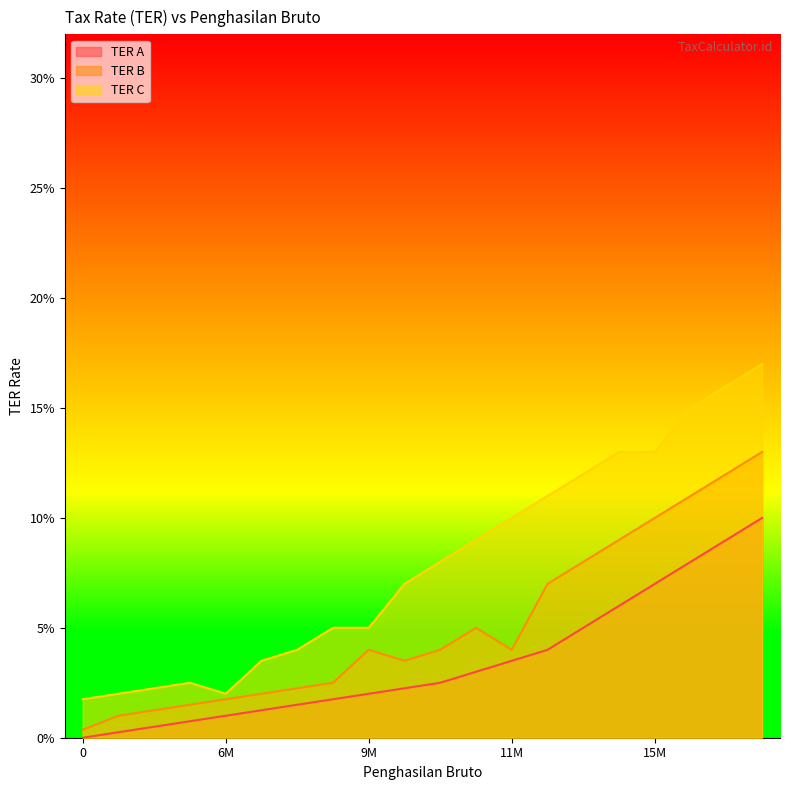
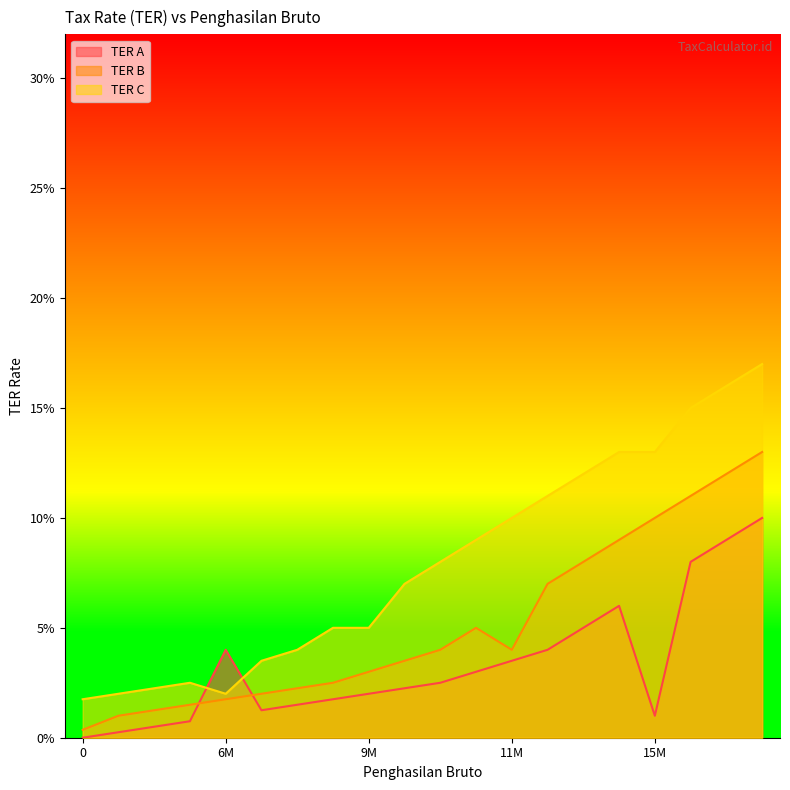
TER A, 6M: 1.0% -> 4.0%
TER B, 9M: 4.0% -> 3.0%
TER A, 15M: 7.0% -> 1.0%
